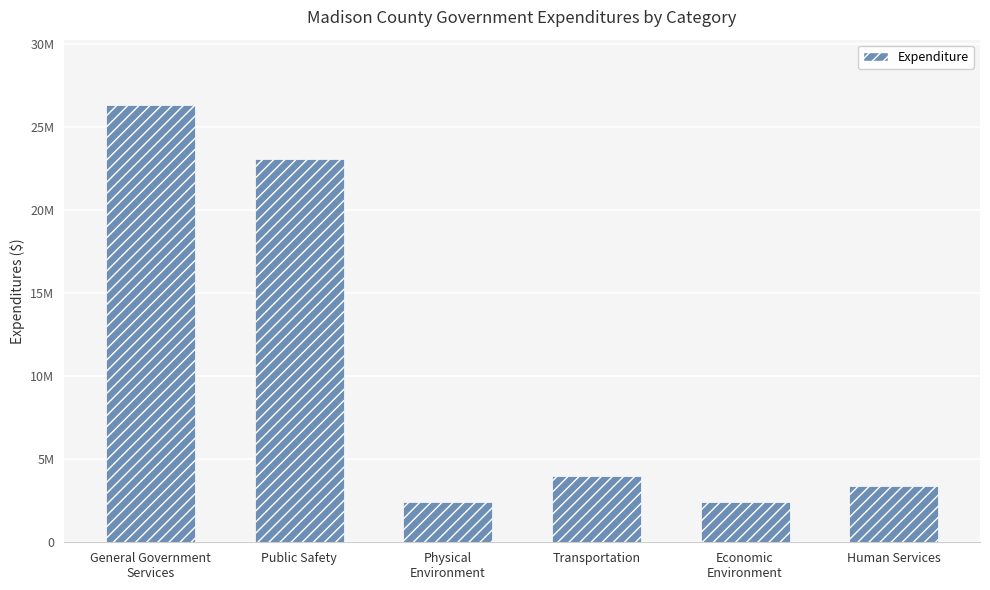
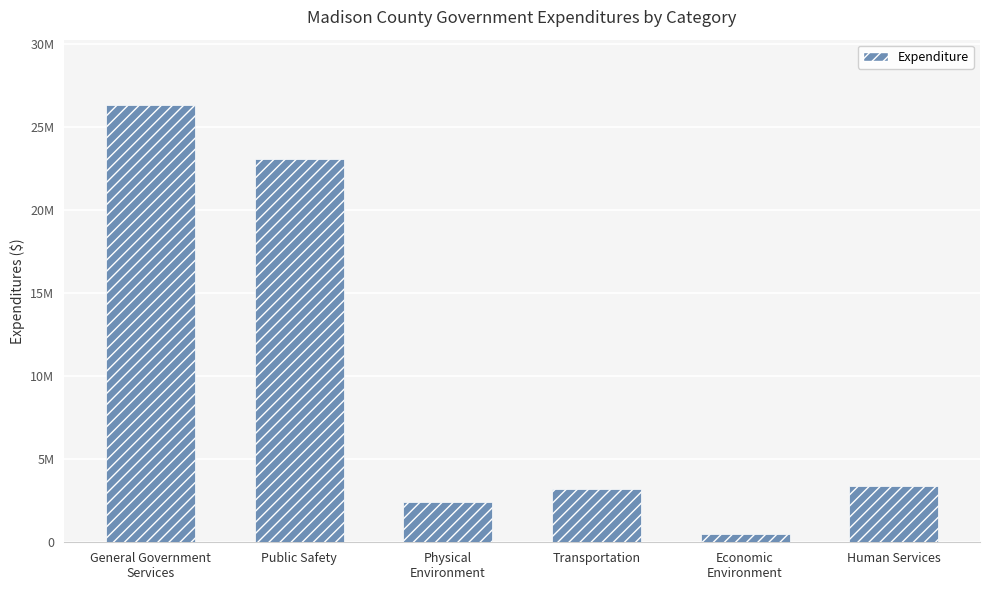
Transportation: 4000000 -> 3200000
Economic Environment: 2400000 -> 500000
